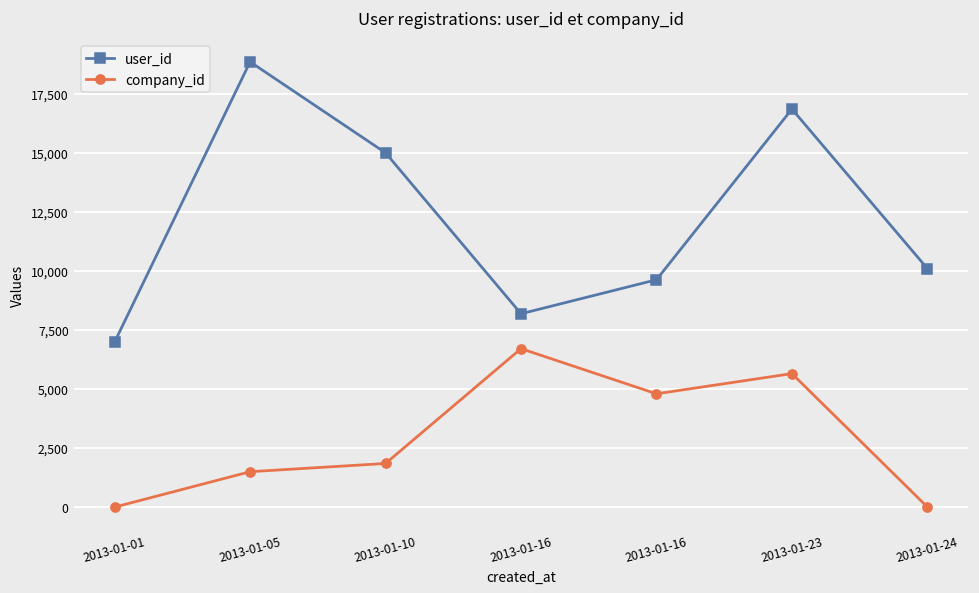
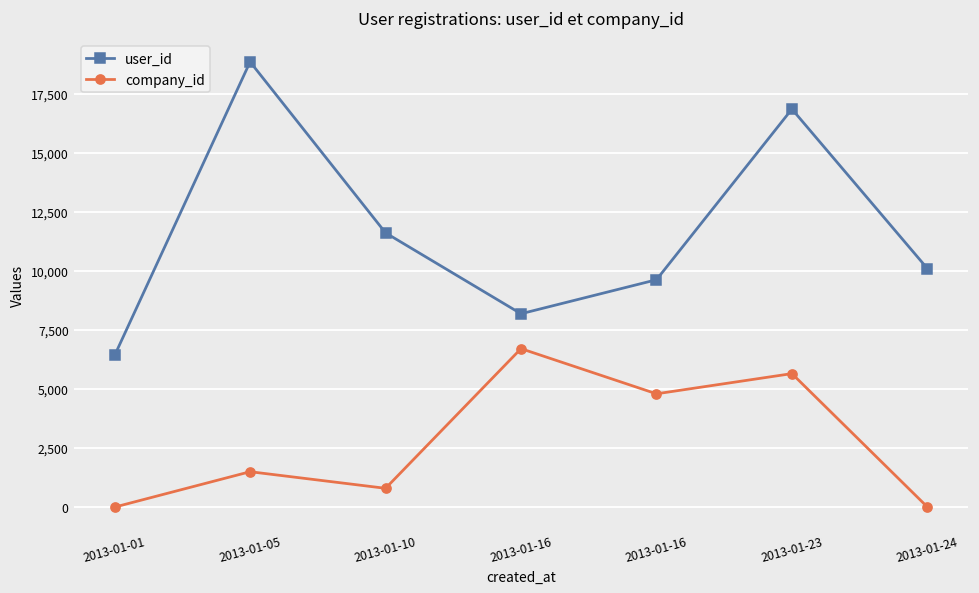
user_id, 2013-01-01: 7,000 -> 6,400
user_id, 2013-01-10: 15,000 -> 11,600
company_id, 2013-01-10: 1,800 -> 800
